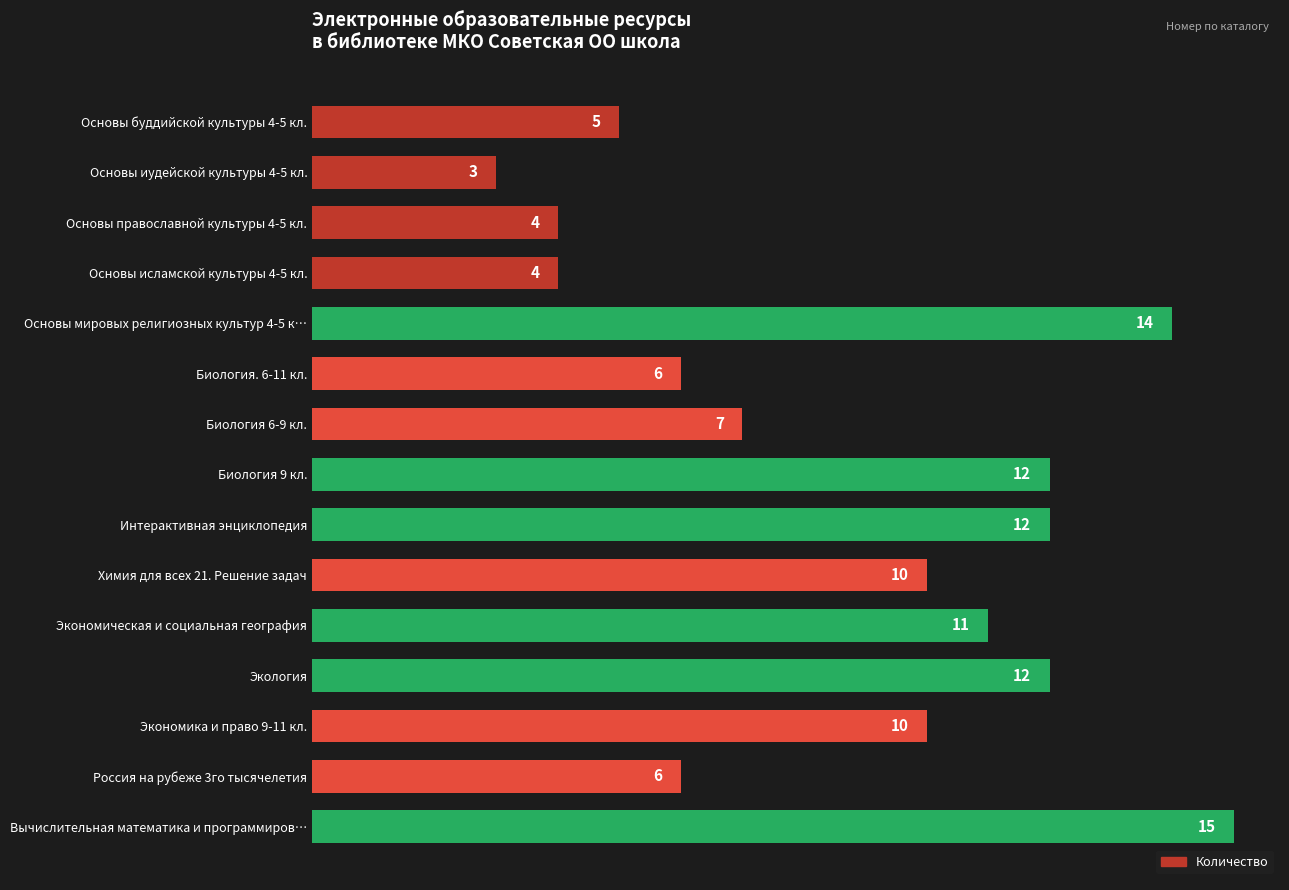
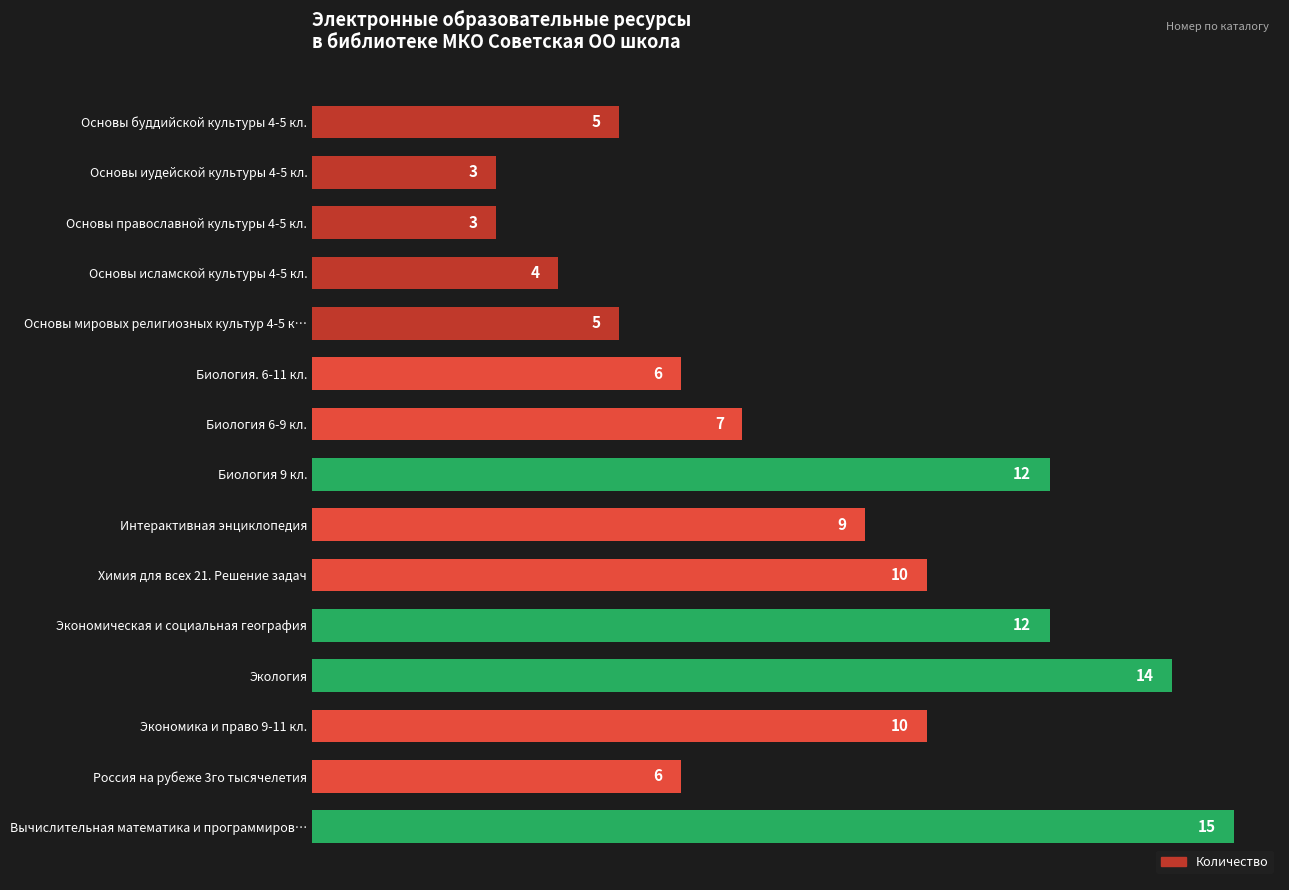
Основы православной культуры 4-5 кл.: 4 -> 3
Основы мировых религиозных культур 4-5 к…: 14 -> 5
Интерактивная энциклопедия: 12 -> 9
Экономическая и социальная география: 11 -> 12
Экология: 12 -> 14
